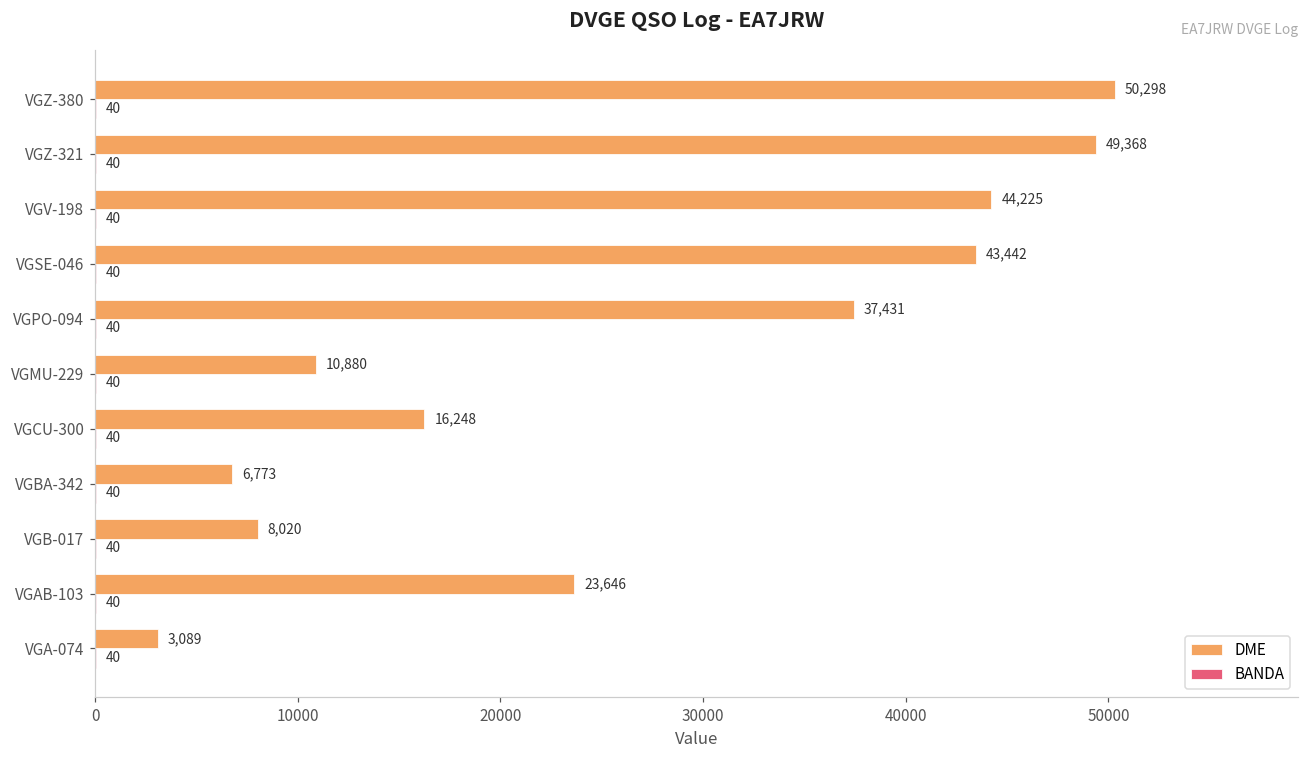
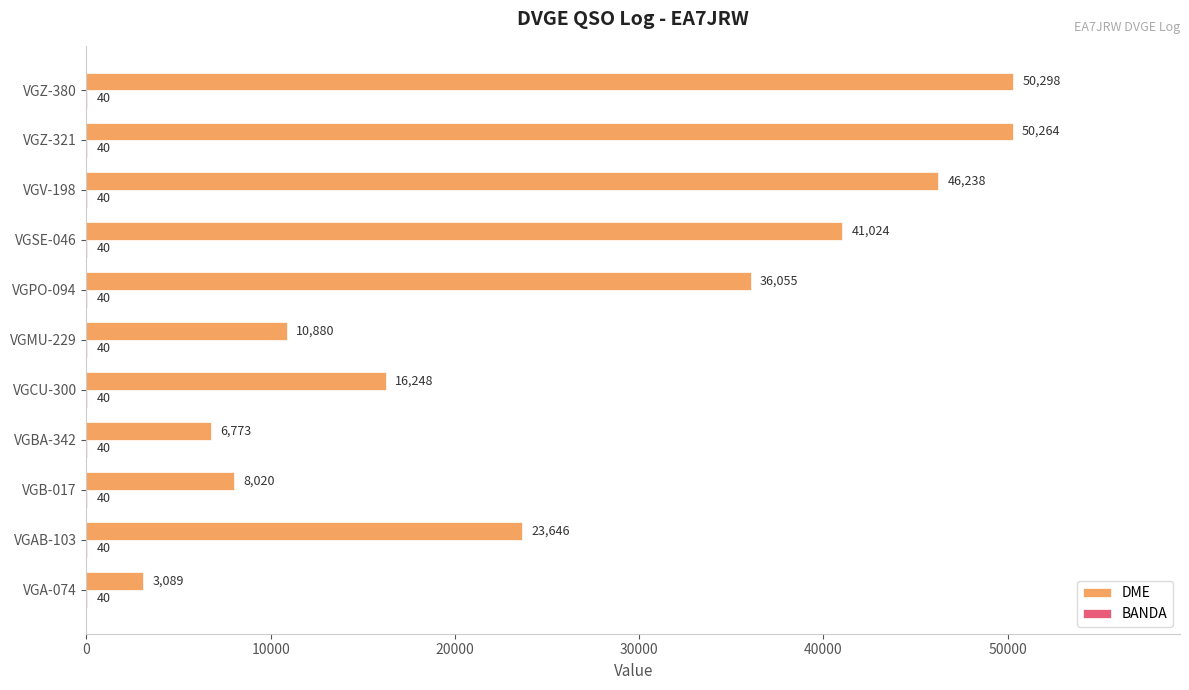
DME, VGZ-321: 49,368 -> 50,264
DME, VGV-198: 44,225 -> 46,238
DME, VGSE-046: 43,442 -> 41,024
DME, VGPO-094: 37,431 -> 36,055
